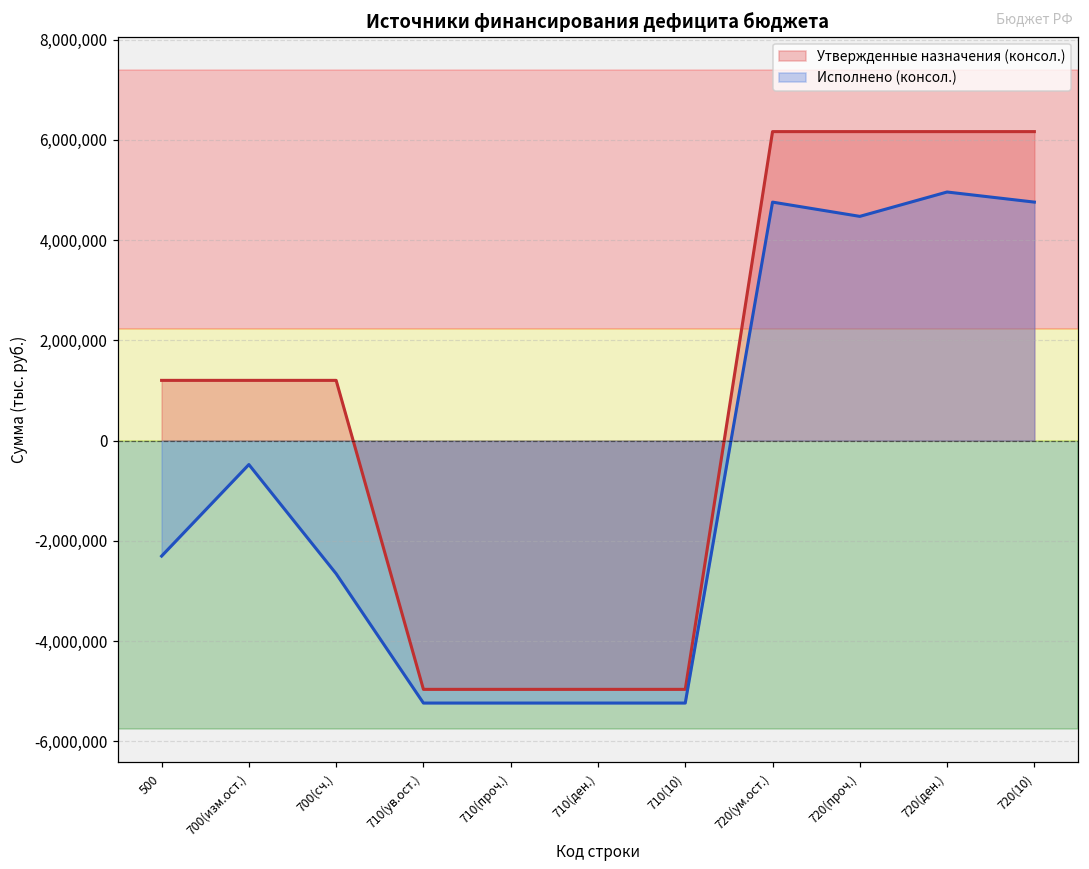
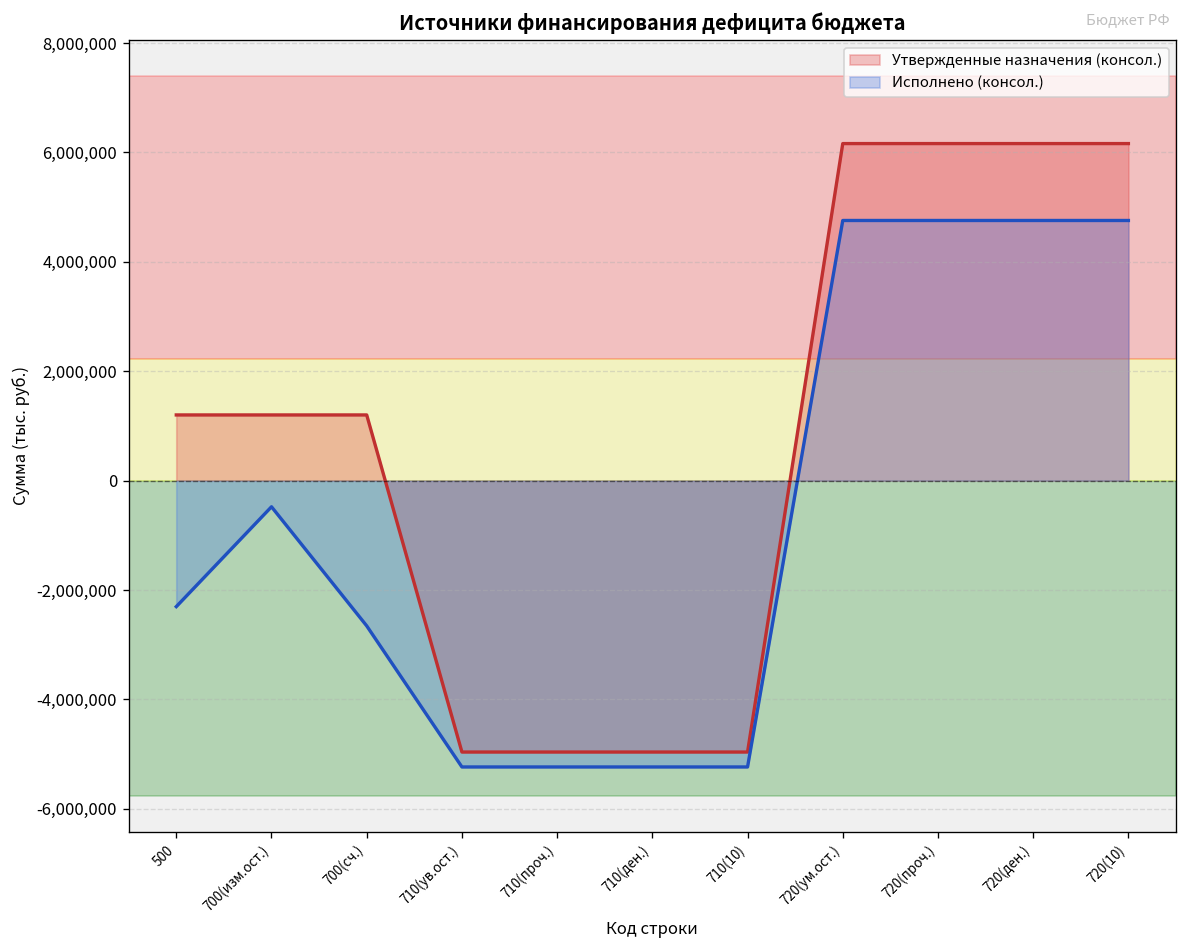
Исполнено (консол.), 720(проч.): 4,500,000 -> 4,800,000
Исполнено (консол.), 720(ден.): 5,000,000 -> 4,800,000
